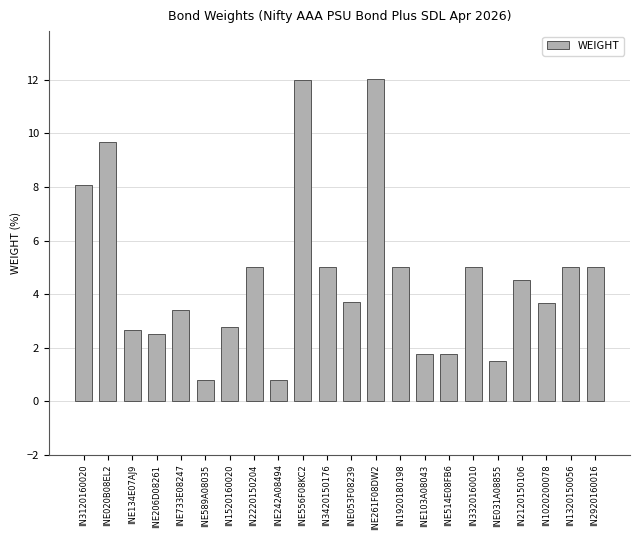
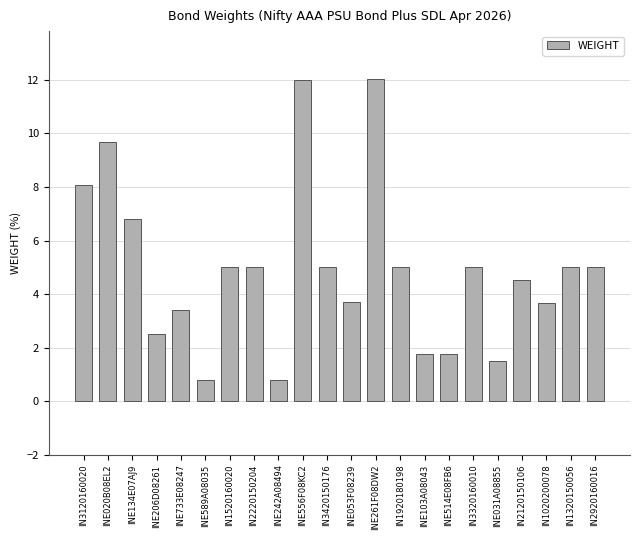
INE134E07AJ9: 2.6 -> 6.8
IN1520160020: 2.8 -> 5.0
